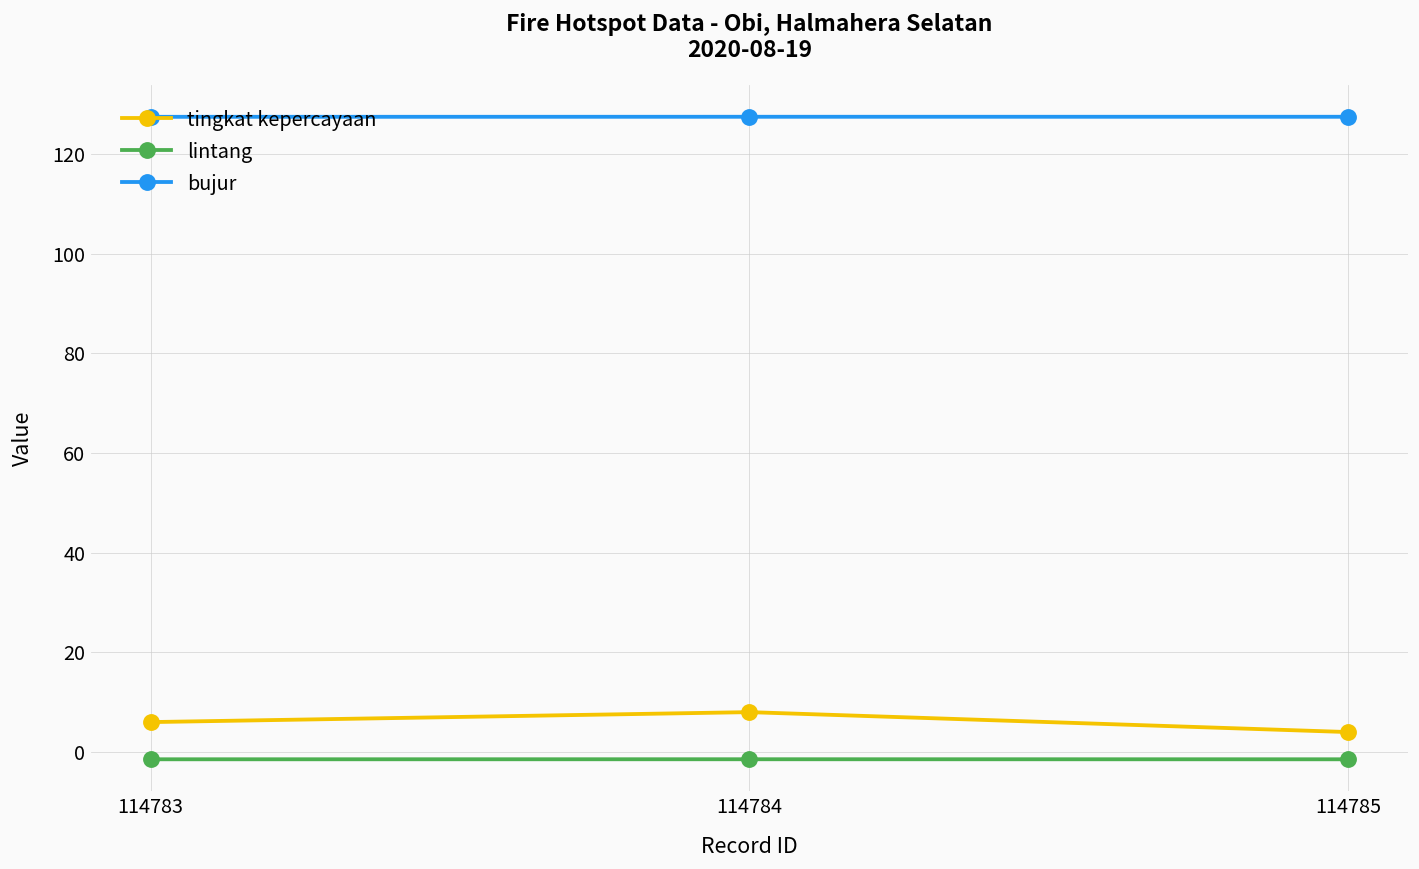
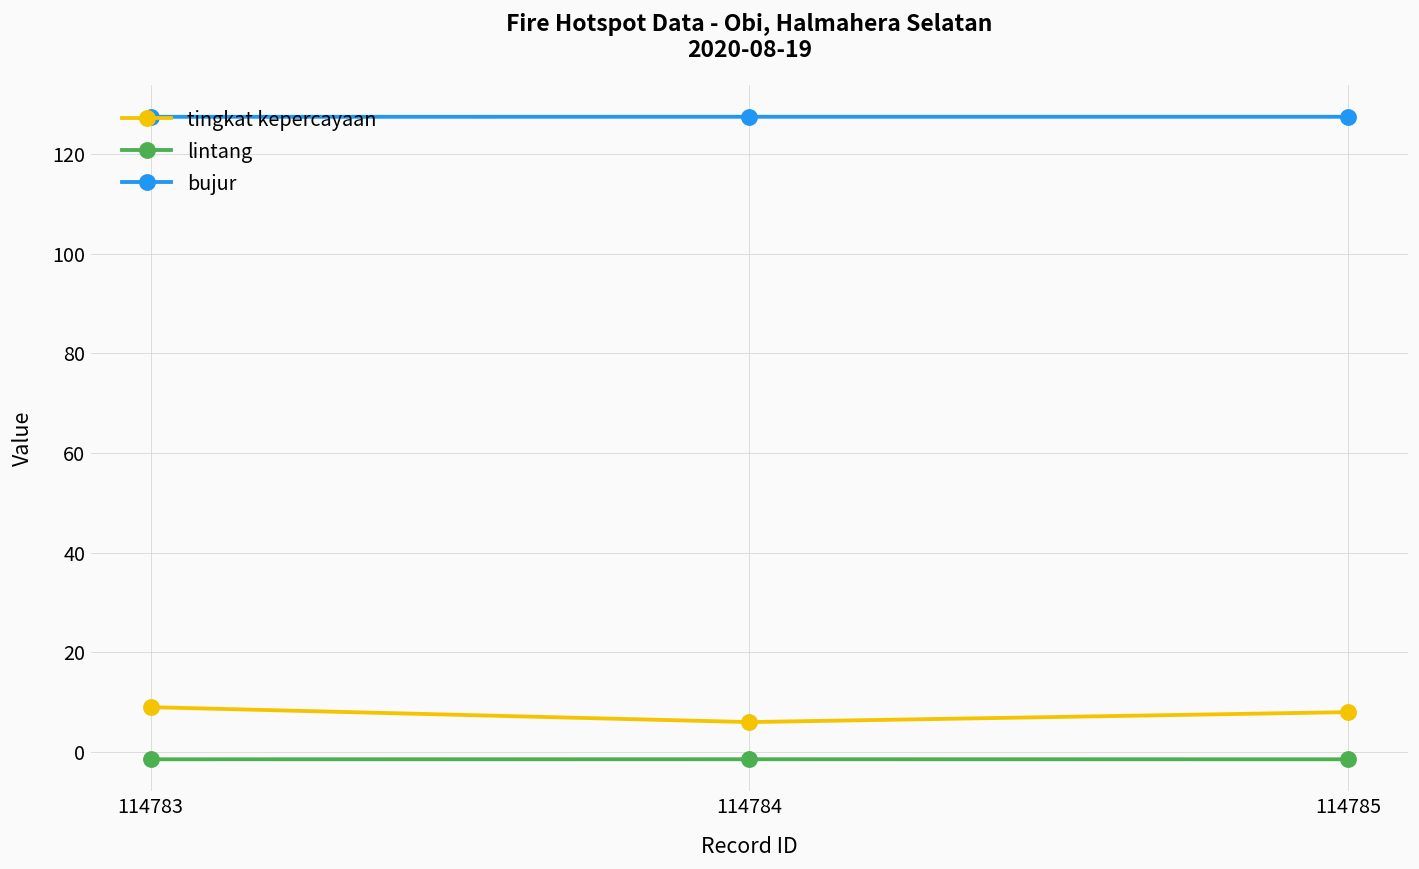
tingkat kepercayaan, 114783: 6 -> 9
tingkat kepercayaan, 114784: 8 -> 6
tingkat kepercayaan, 114785: 4 -> 8
